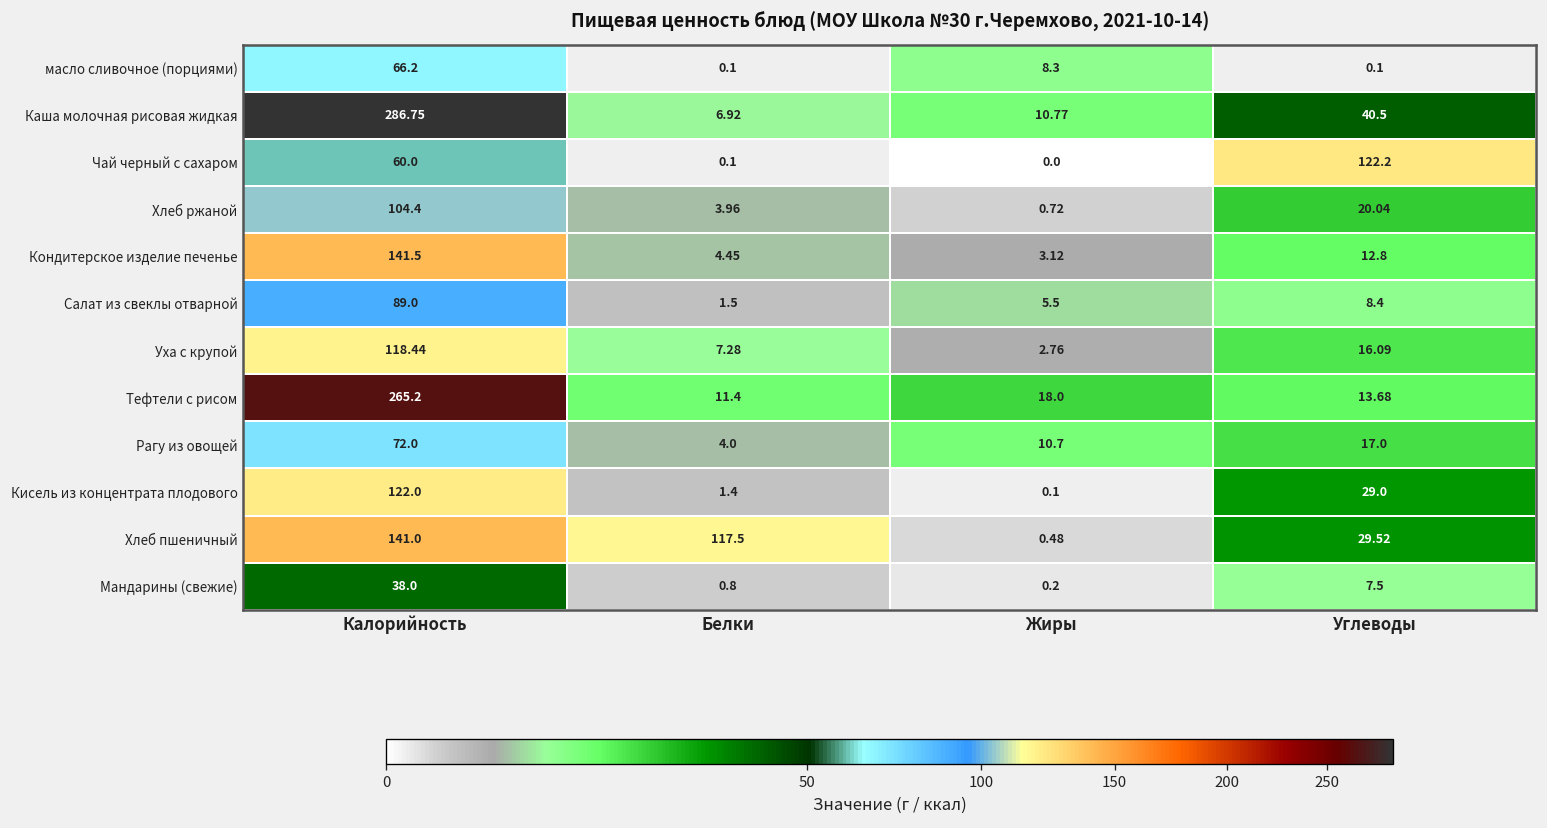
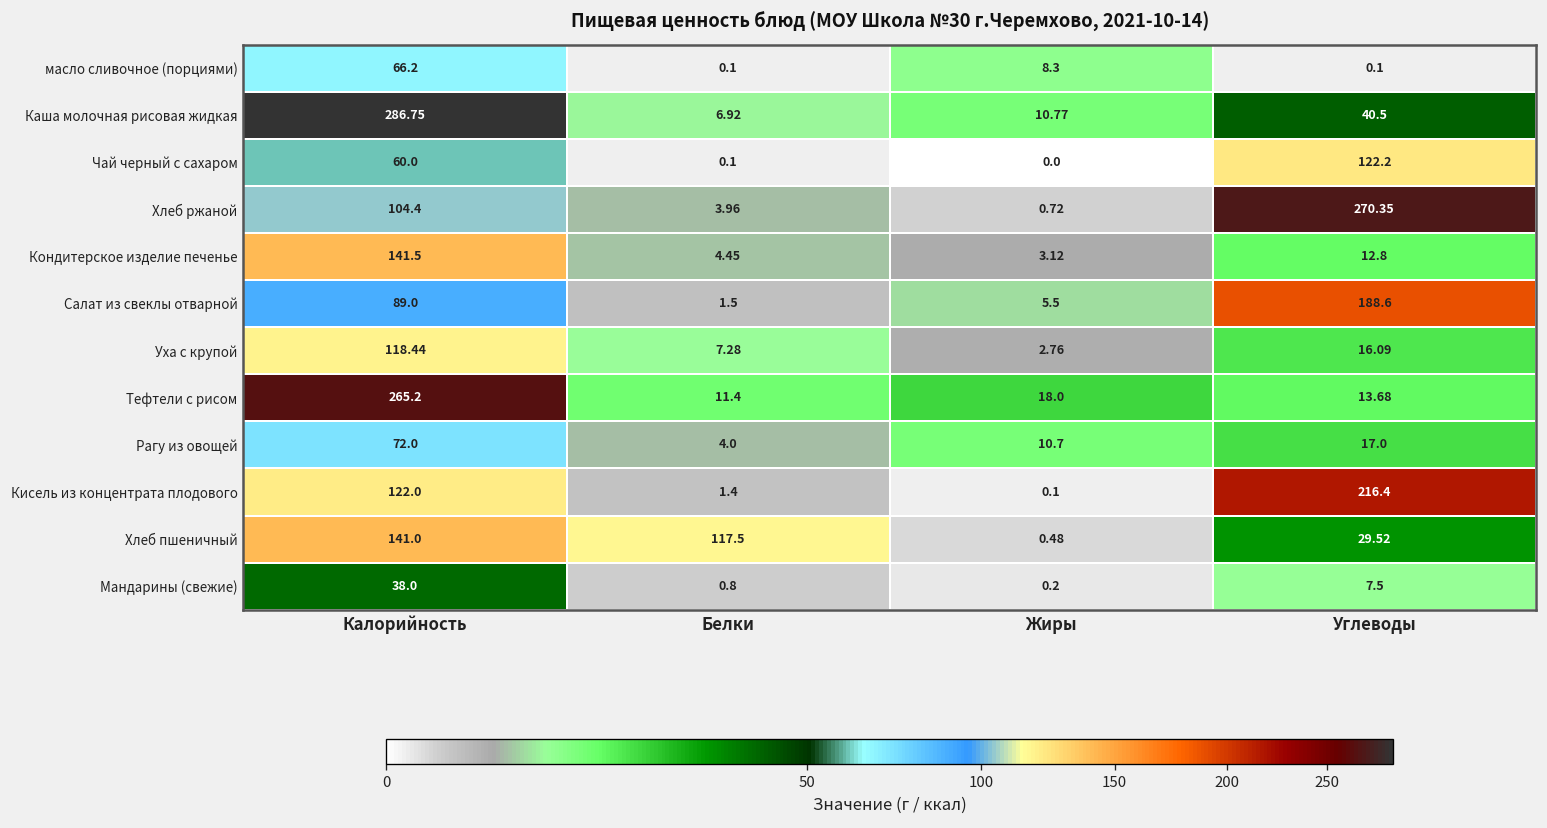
Хлеб ржаной, Углеводы: 20.04 -> 270.35
Салат из свеклы отварной, Углеводы: 8.4 -> 188.6
Кисель из концентрата плодового, Углеводы: 29.0 -> 216.4
